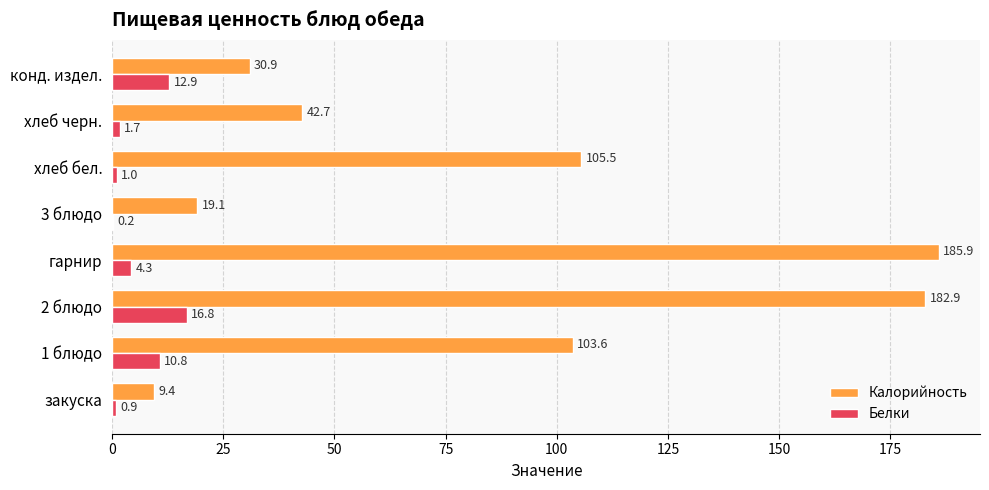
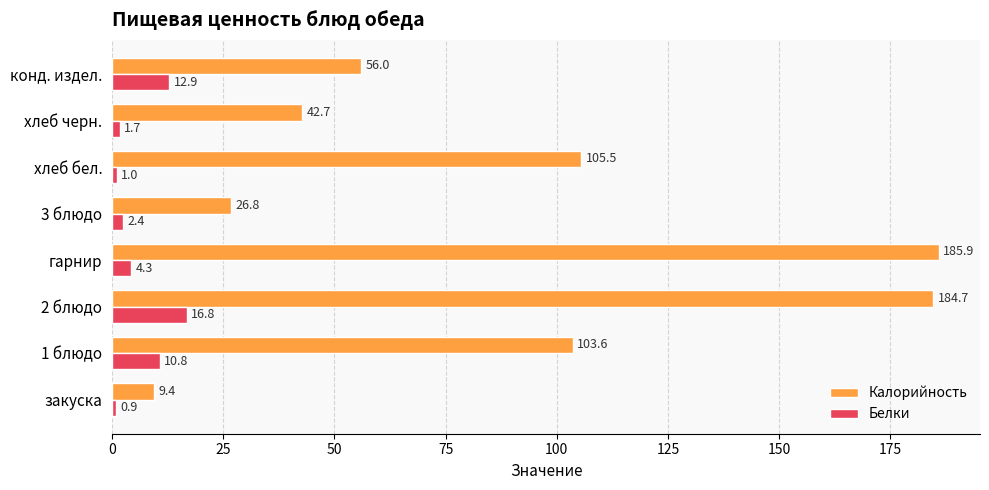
Калорийность, конд. издел.: 30.9 -> 56.0
Калорийность, 3 блюдо: 19.1 -> 26.8
Белки, 3 блюдо: 0.2 -> 2.4
Калорийность, 2 блюдо: 182.9 -> 184.7
